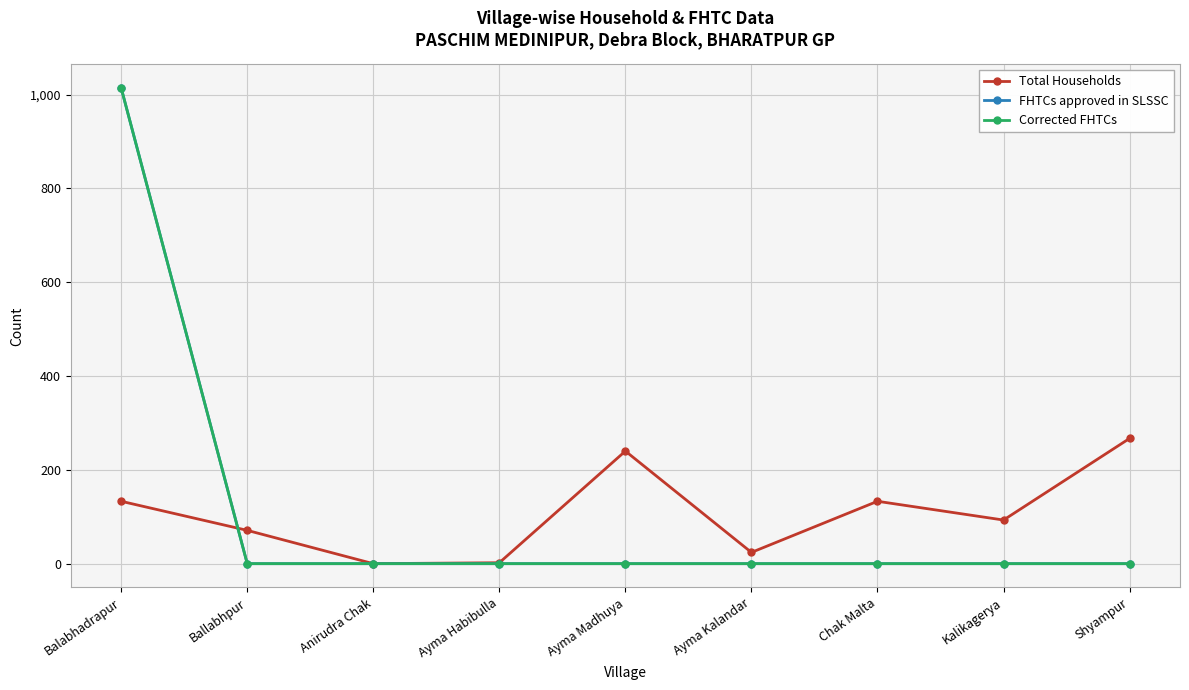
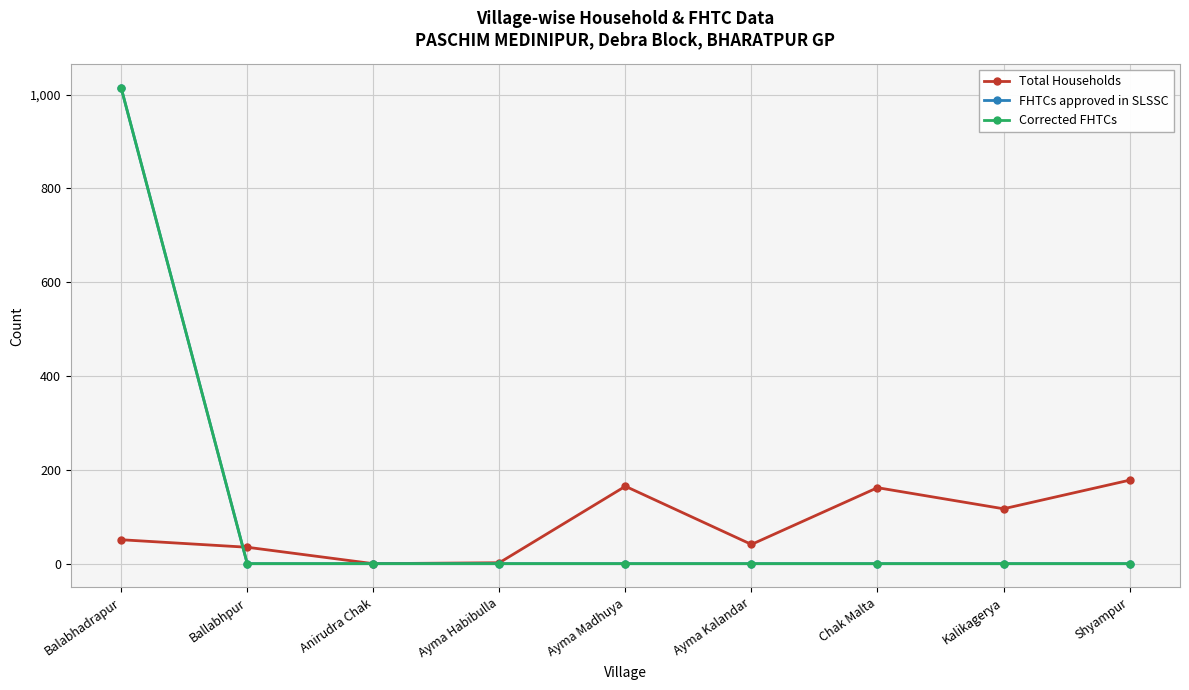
Total Households, Balabhadrapur: 130 -> 50
Total Households, Ballabhpur: 70 -> 40
Total Households, Ayma Madhuya: 240 -> 170
Total Households, Ayma Kalandar: 20 -> 40
Total Households, Chak Malta: 130 -> 160
Total Households, Kalikagerya: 90 -> 120
Total Households, Shyampur: 270 -> 180
